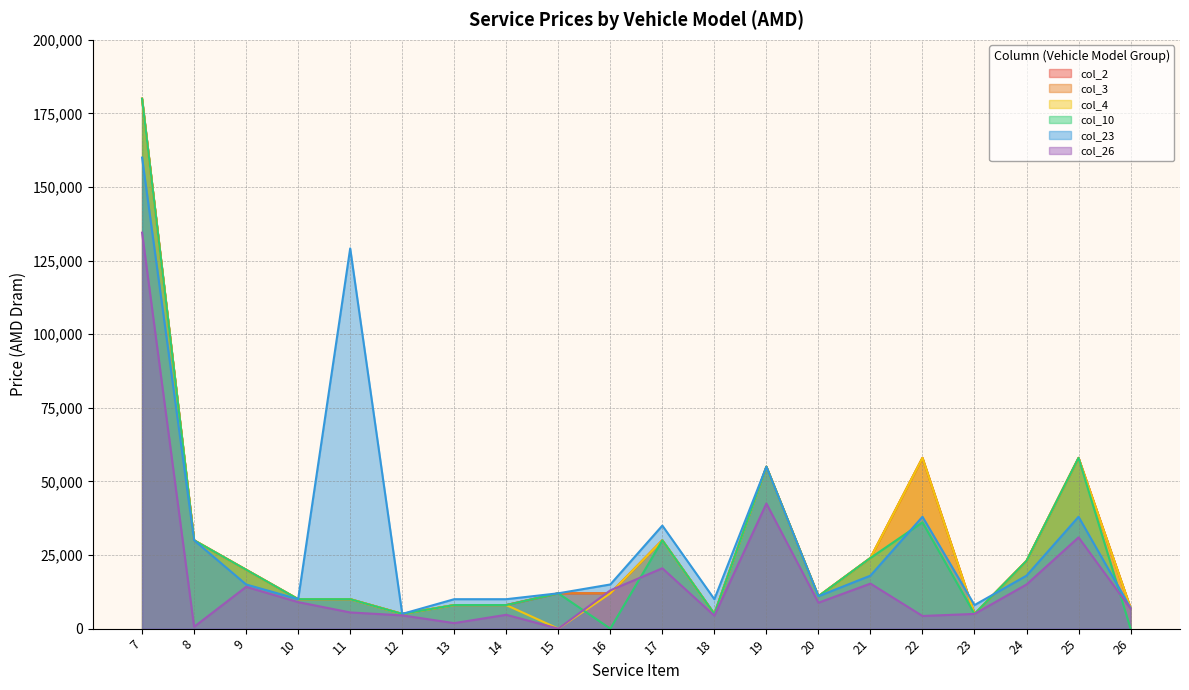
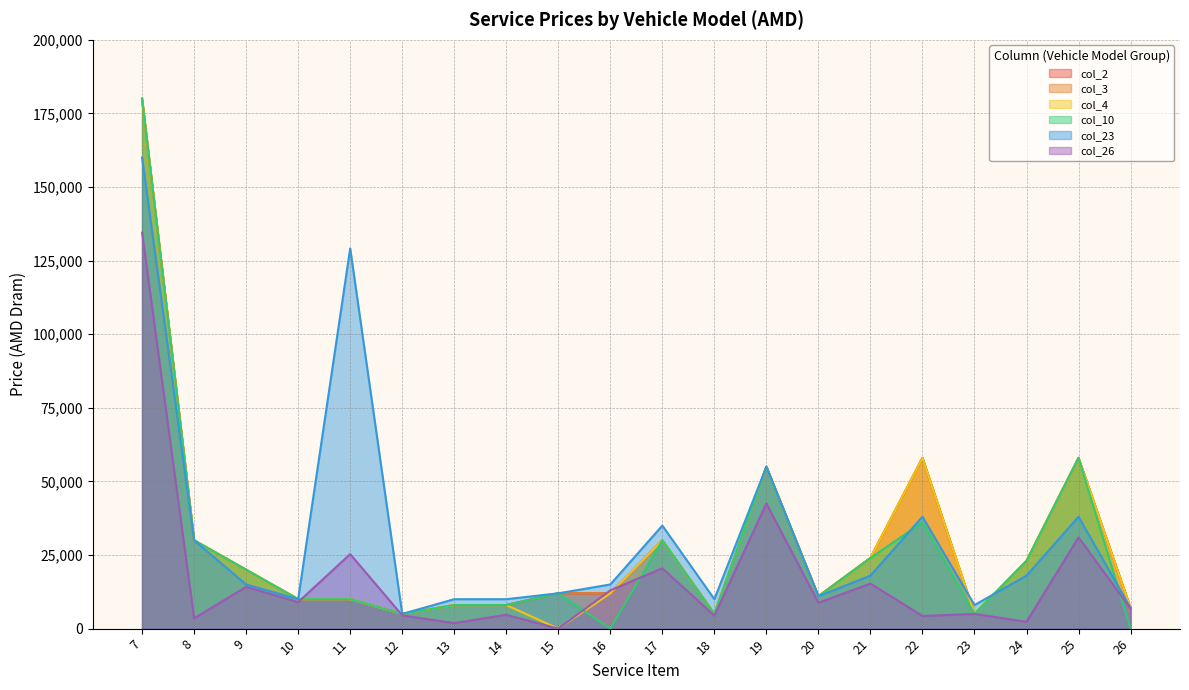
col_26, 8: 1,000 -> 4,000
col_26, 11: 6,000 -> 25,000
col_26, 24: 15,000 -> 2,000
